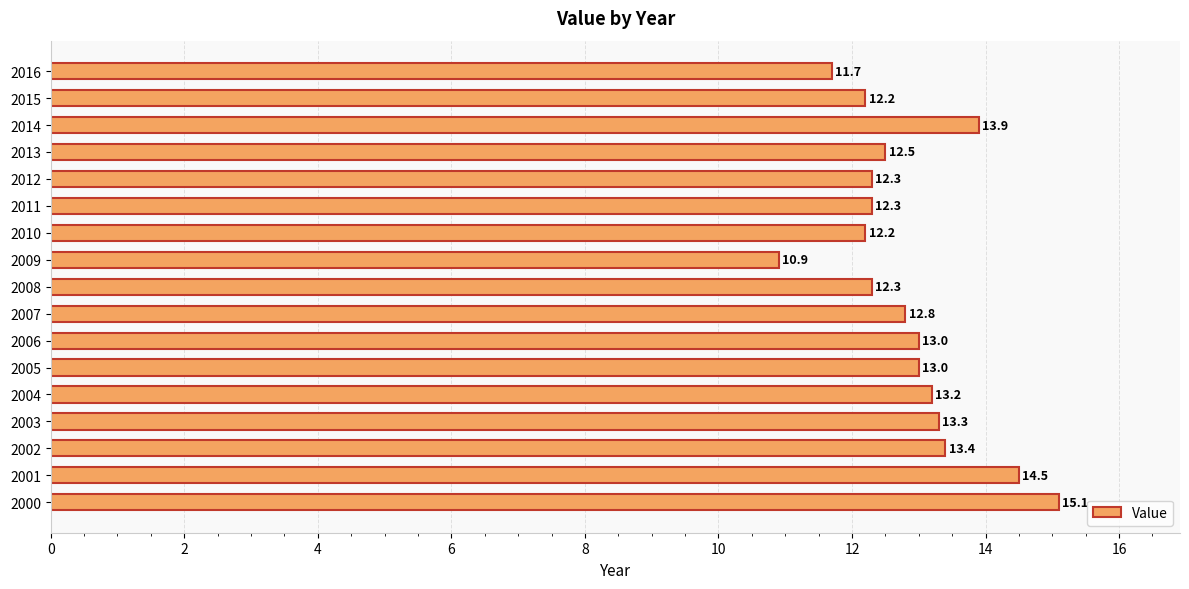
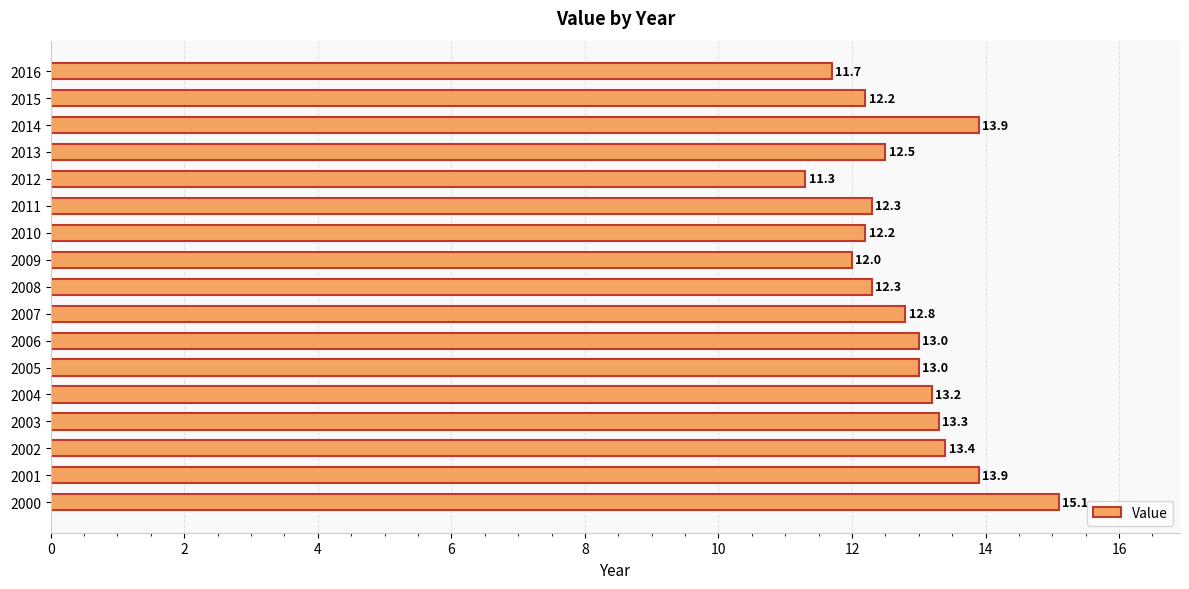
2012: 12.3 -> 11.3
2009: 10.9 -> 12.0
2001: 14.5 -> 13.9
